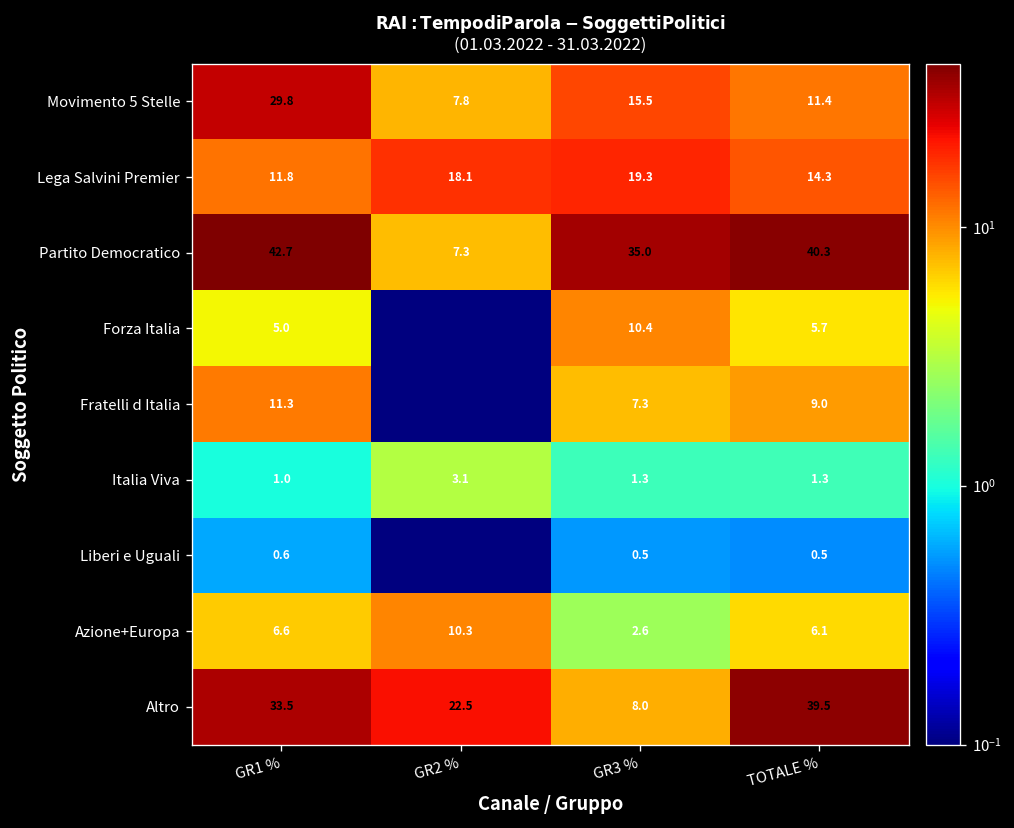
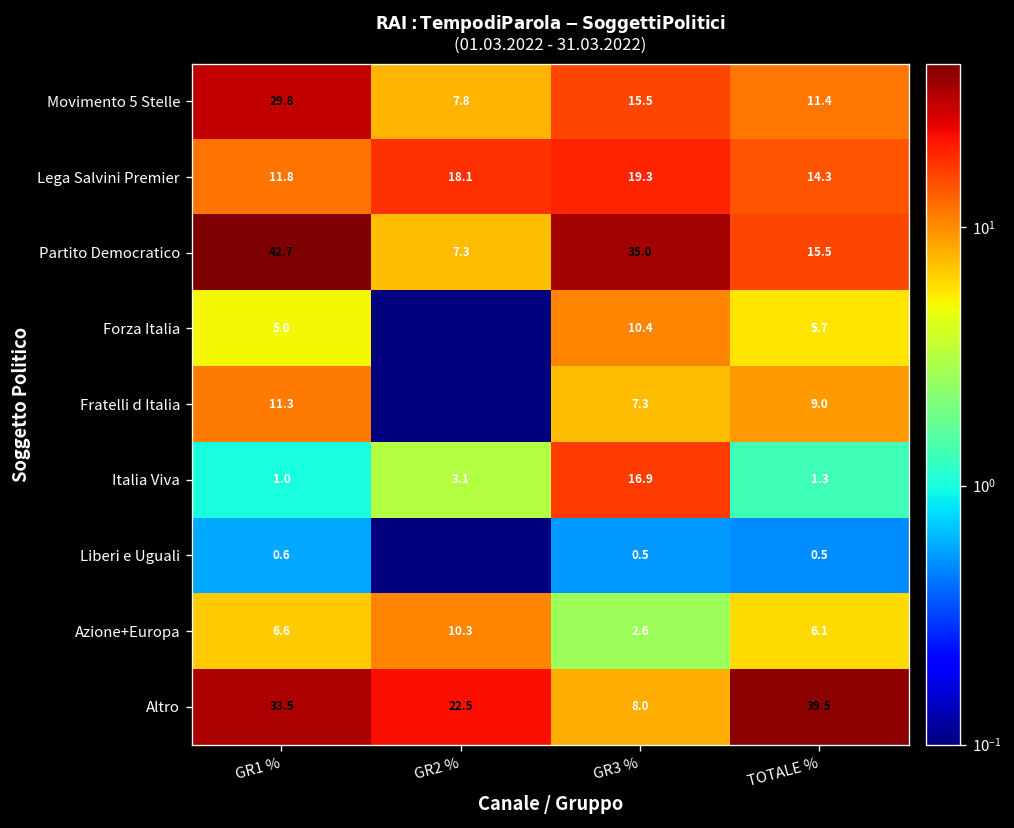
Partito Democratico, TOTALE %: 40.3 -> 15.5
Italia Viva, GR3 %: 1.3 -> 16.9
